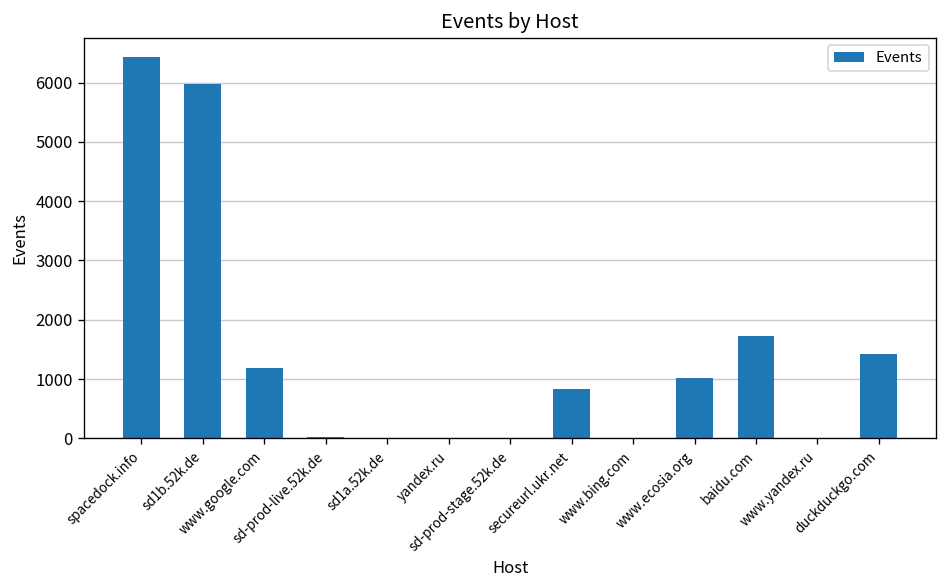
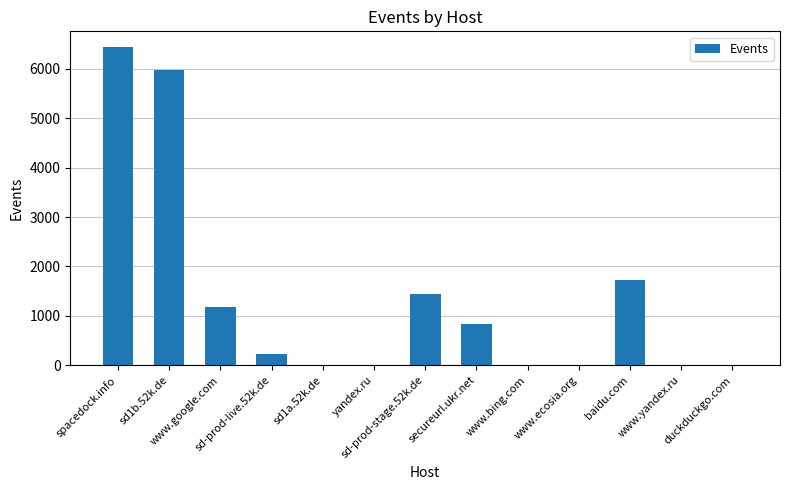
sd-prod-live.52k.de: 0 -> 200
sd-prod-stage.52k.de: 0 -> 1400
www.ecosia.org: 1000 -> 0
duckduckgo.com: 1400 -> 0
